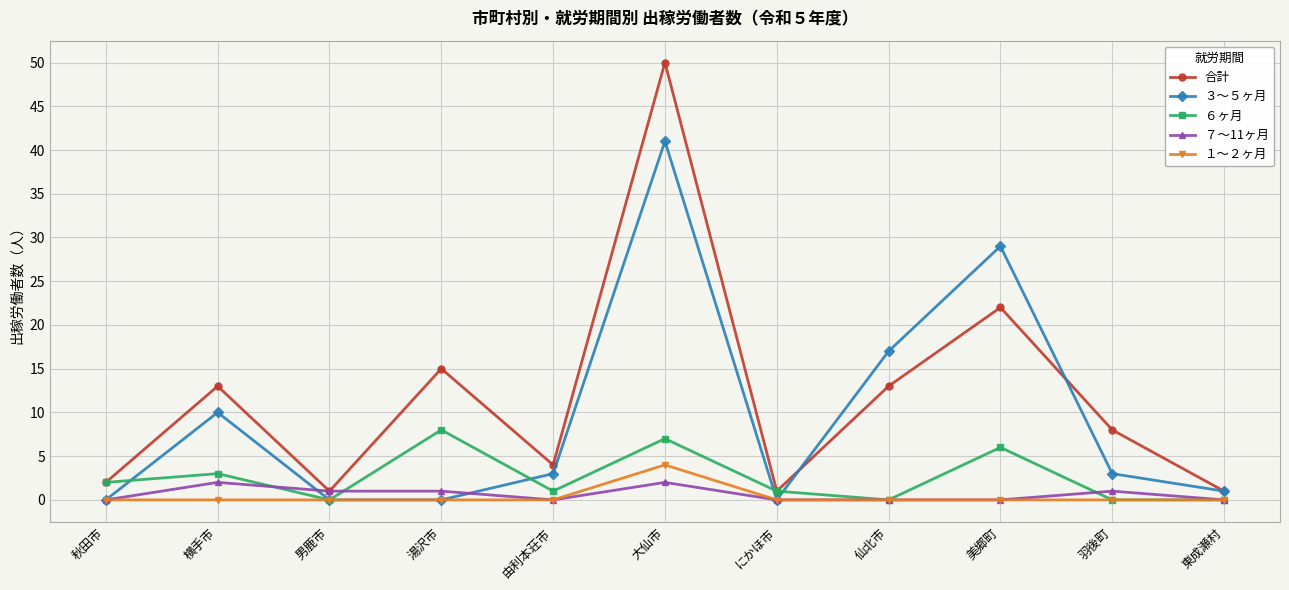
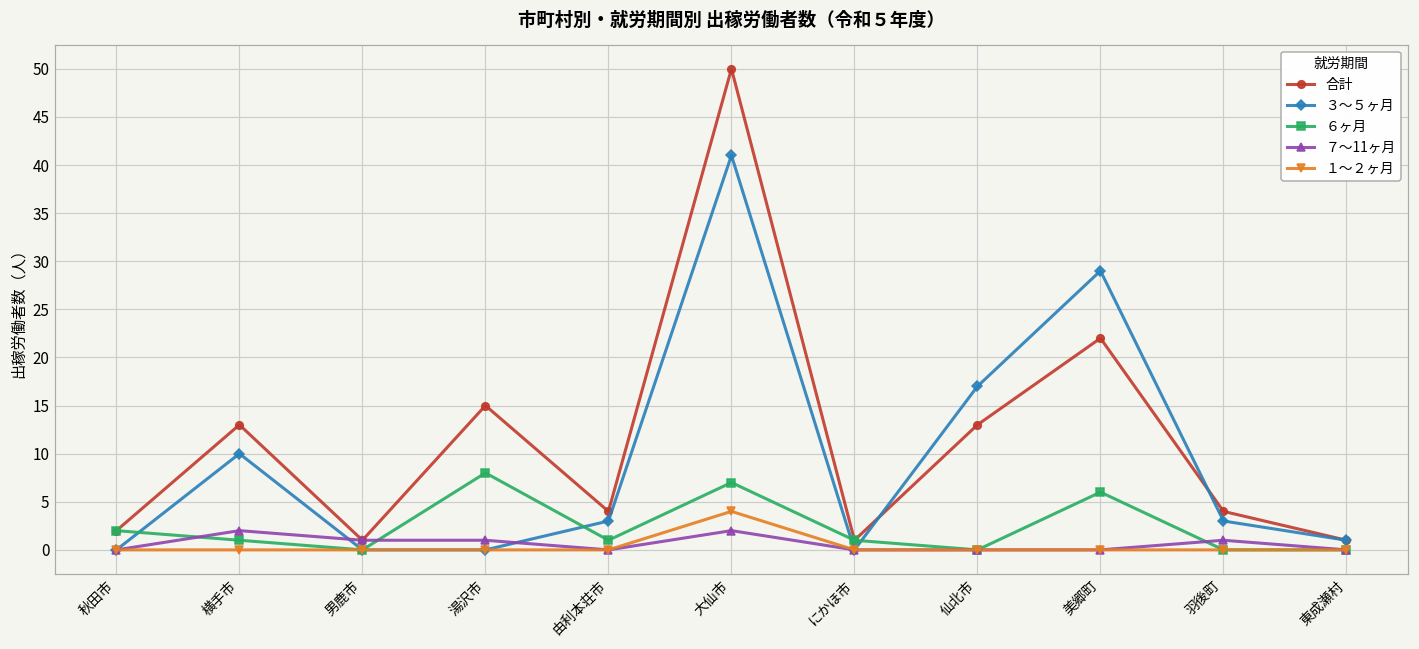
６ヶ月, 横手市: 3 -> 1
合計, 羽後町: 8 -> 4
